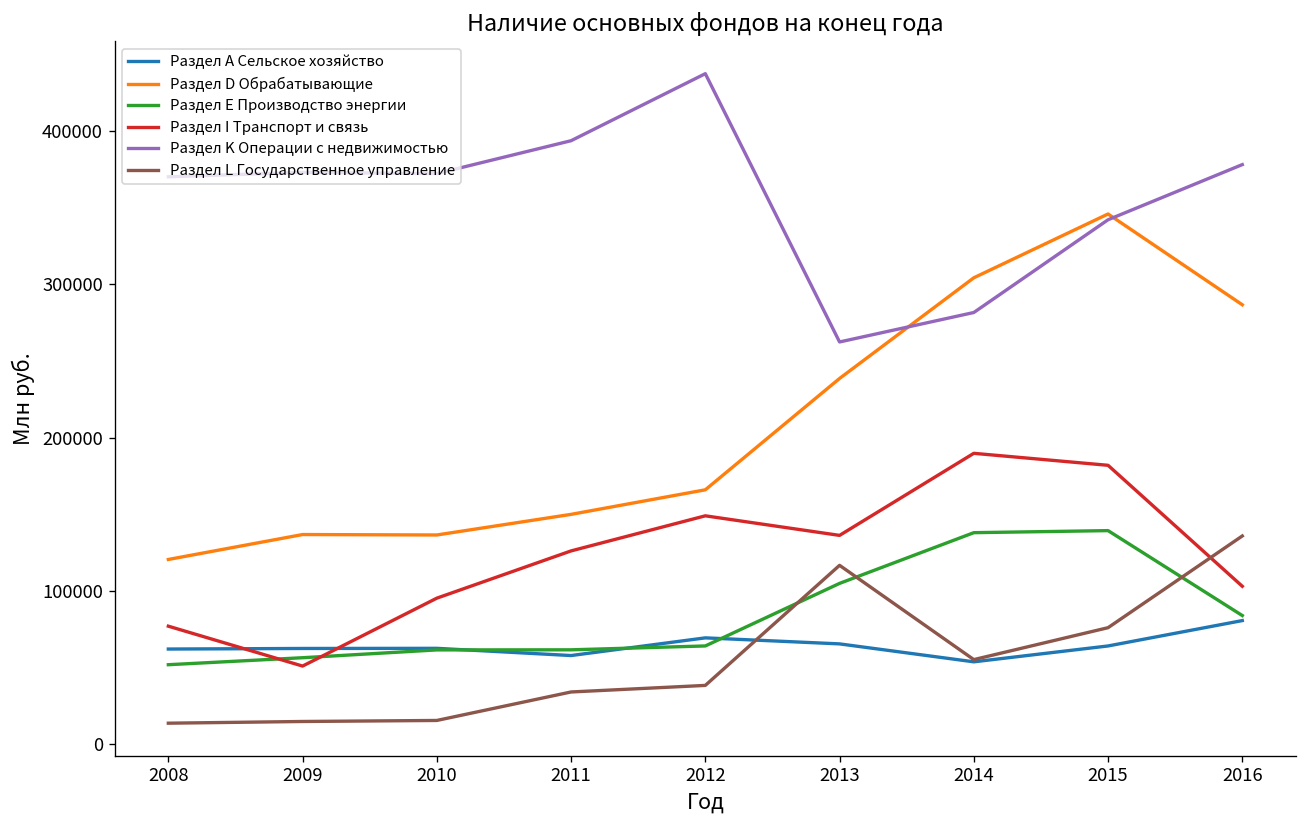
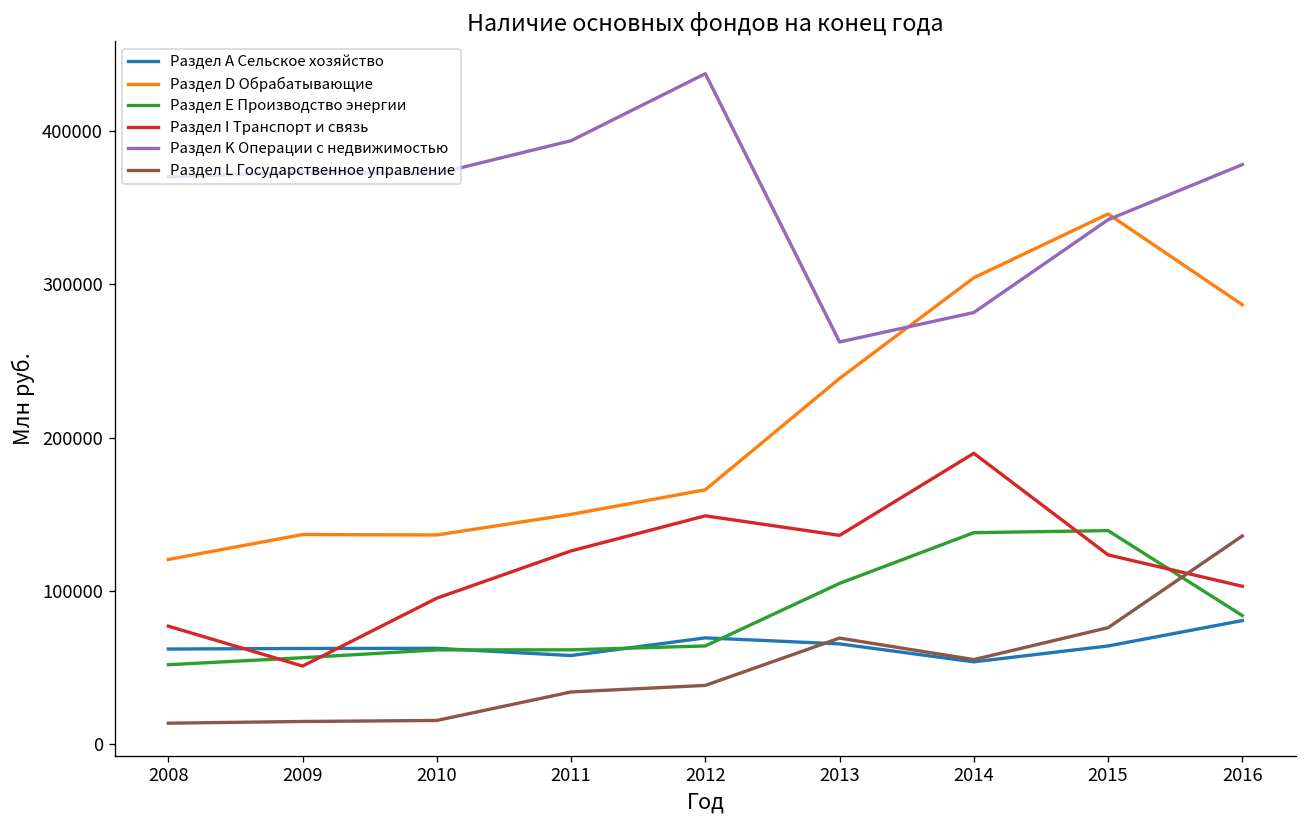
Раздел L Государственное управление, 2013: 117000 -> 69000
Раздел I Транспорт и связь, 2015: 182000 -> 124000
